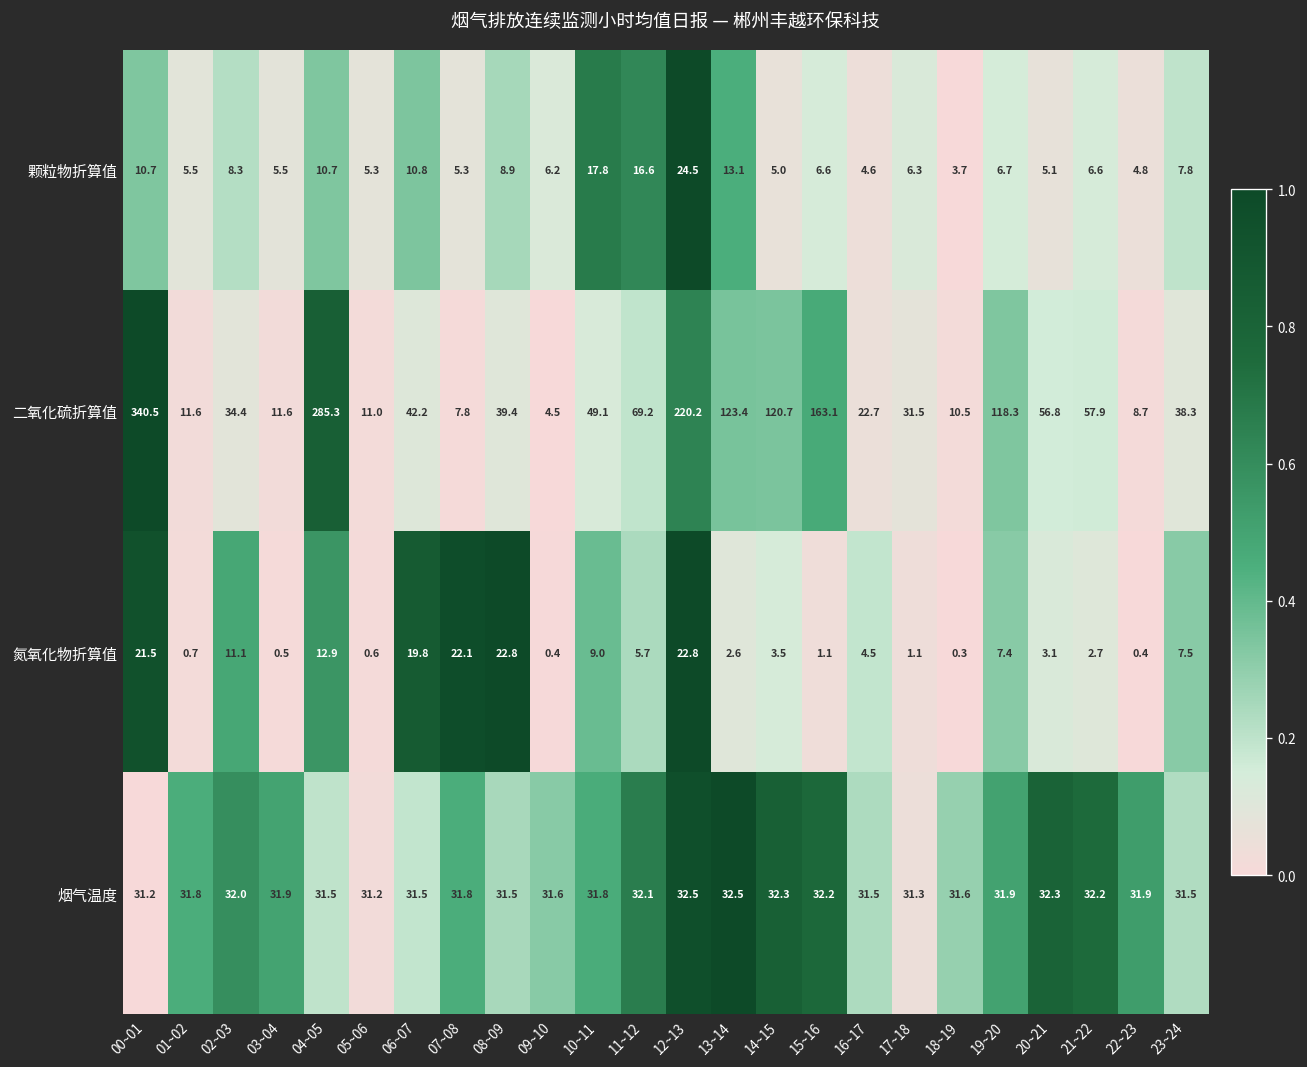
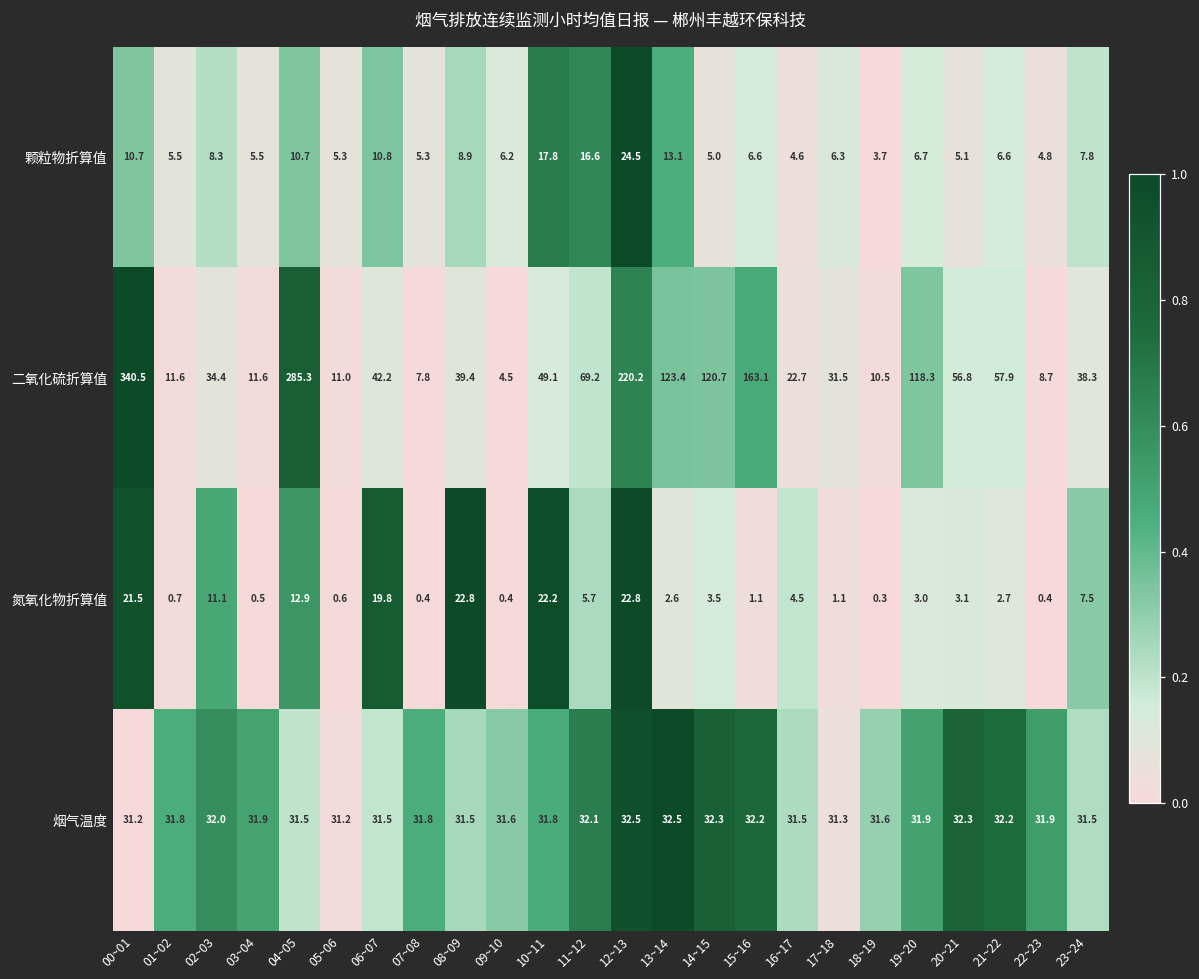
氮氧化物折算值, 07~08: 22.1 -> 0.4
氮氧化物折算值, 10~11: 9.0 -> 22.2
氮氧化物折算值, 19~20: 7.4 -> 3.0
